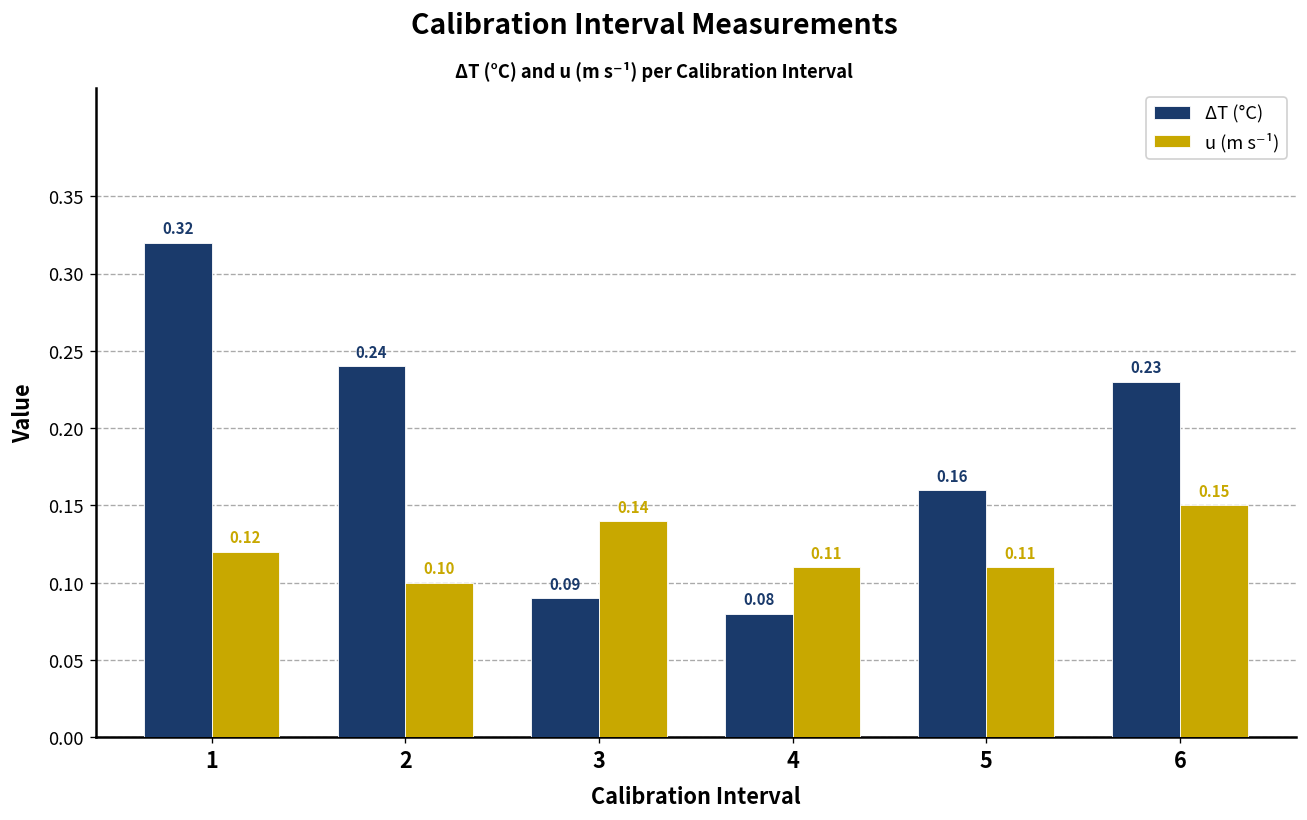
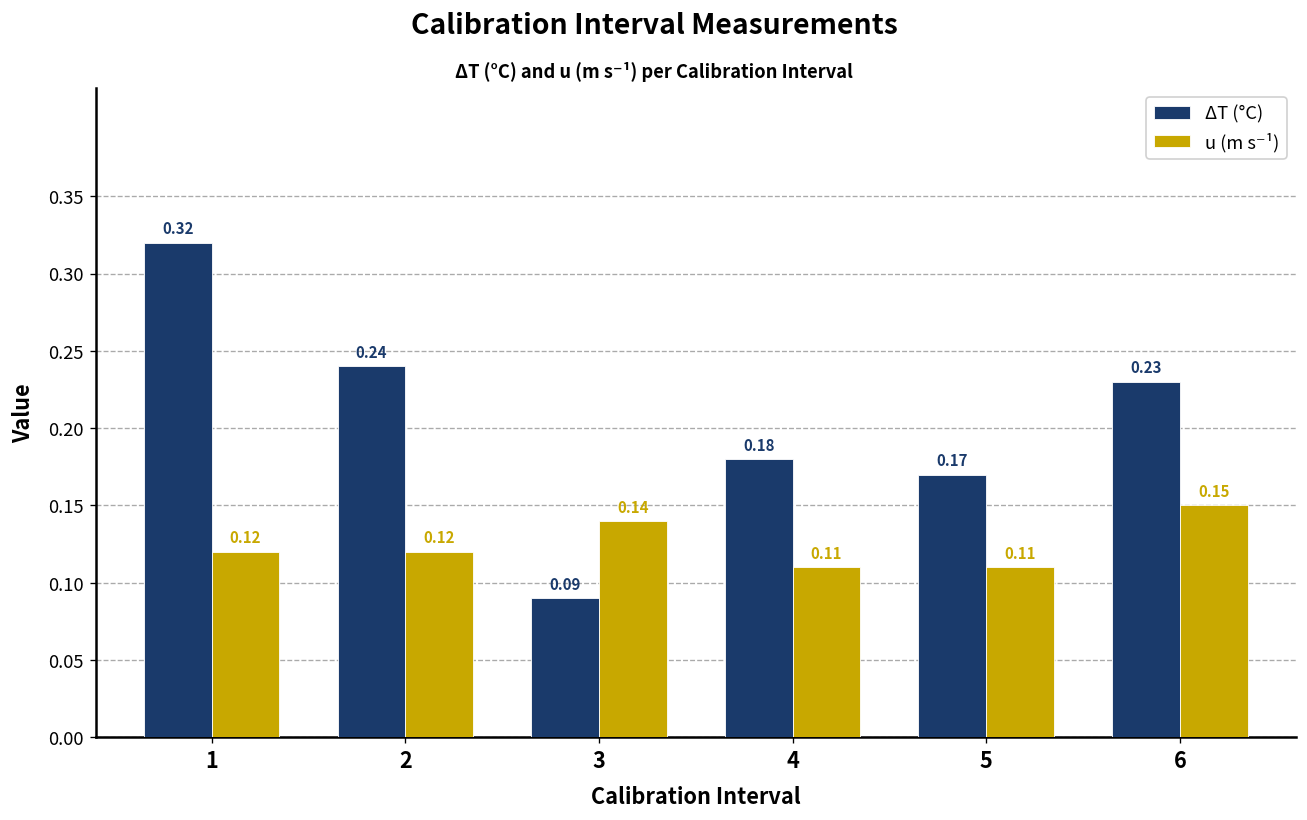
u (m s⁻¹), 2: 0.10 -> 0.12
ΔT (°C), 4: 0.08 -> 0.18
ΔT (°C), 5: 0.16 -> 0.17
